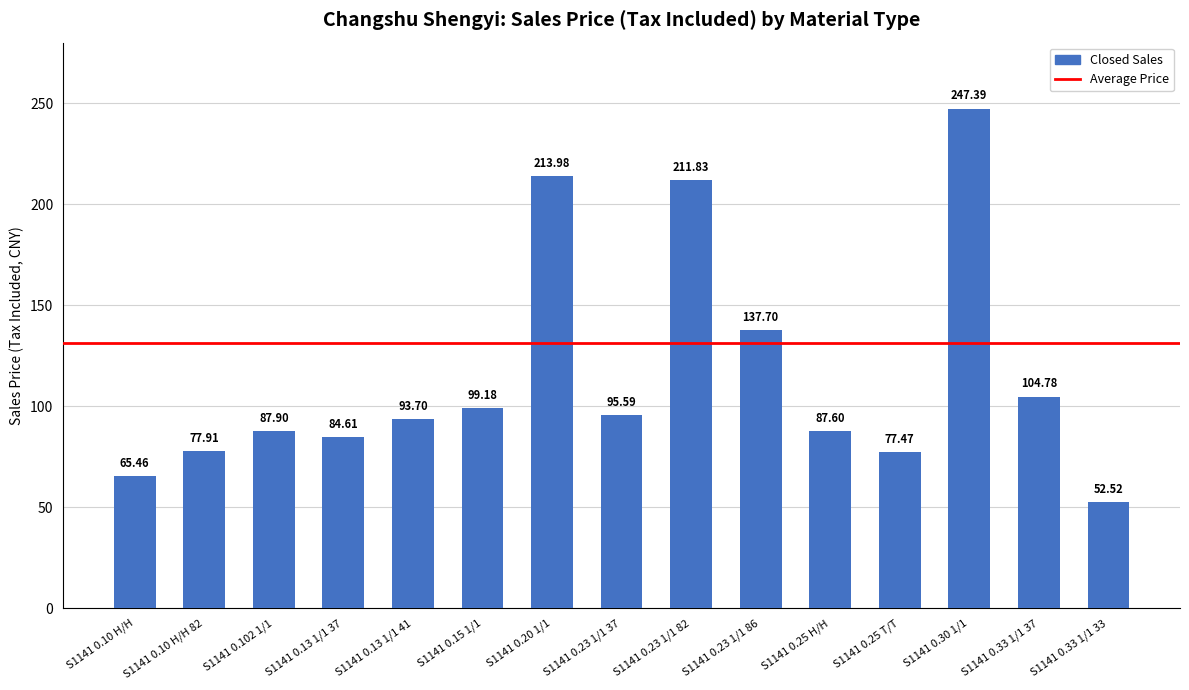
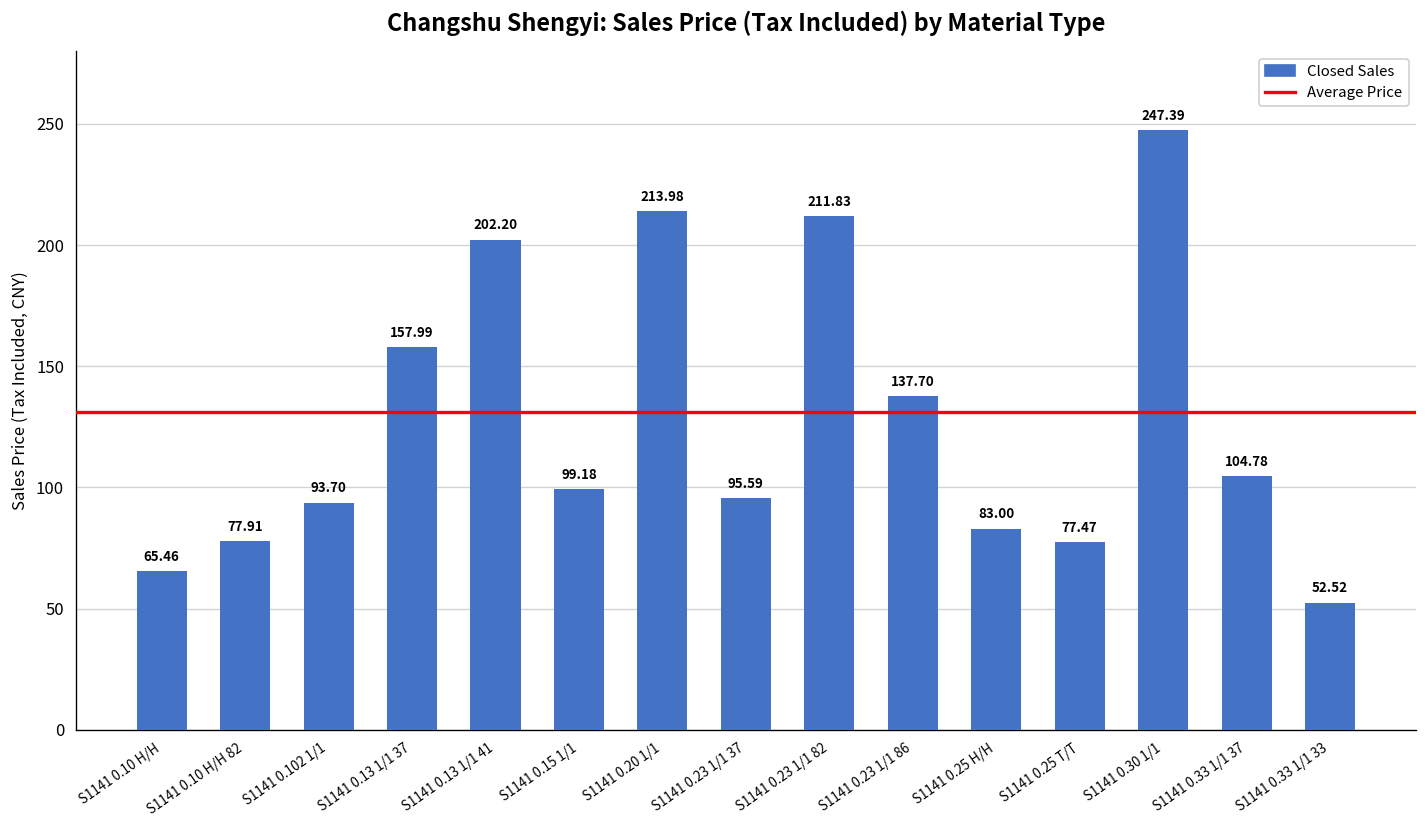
S1141 0.102 1/1: 87.90 -> 93.70
S1141 0.13 1/1 37: 84.61 -> 157.99
S1141 0.13 1/1 41: 93.70 -> 202.20
S1141 0.25 H/H: 87.60 -> 83.00
